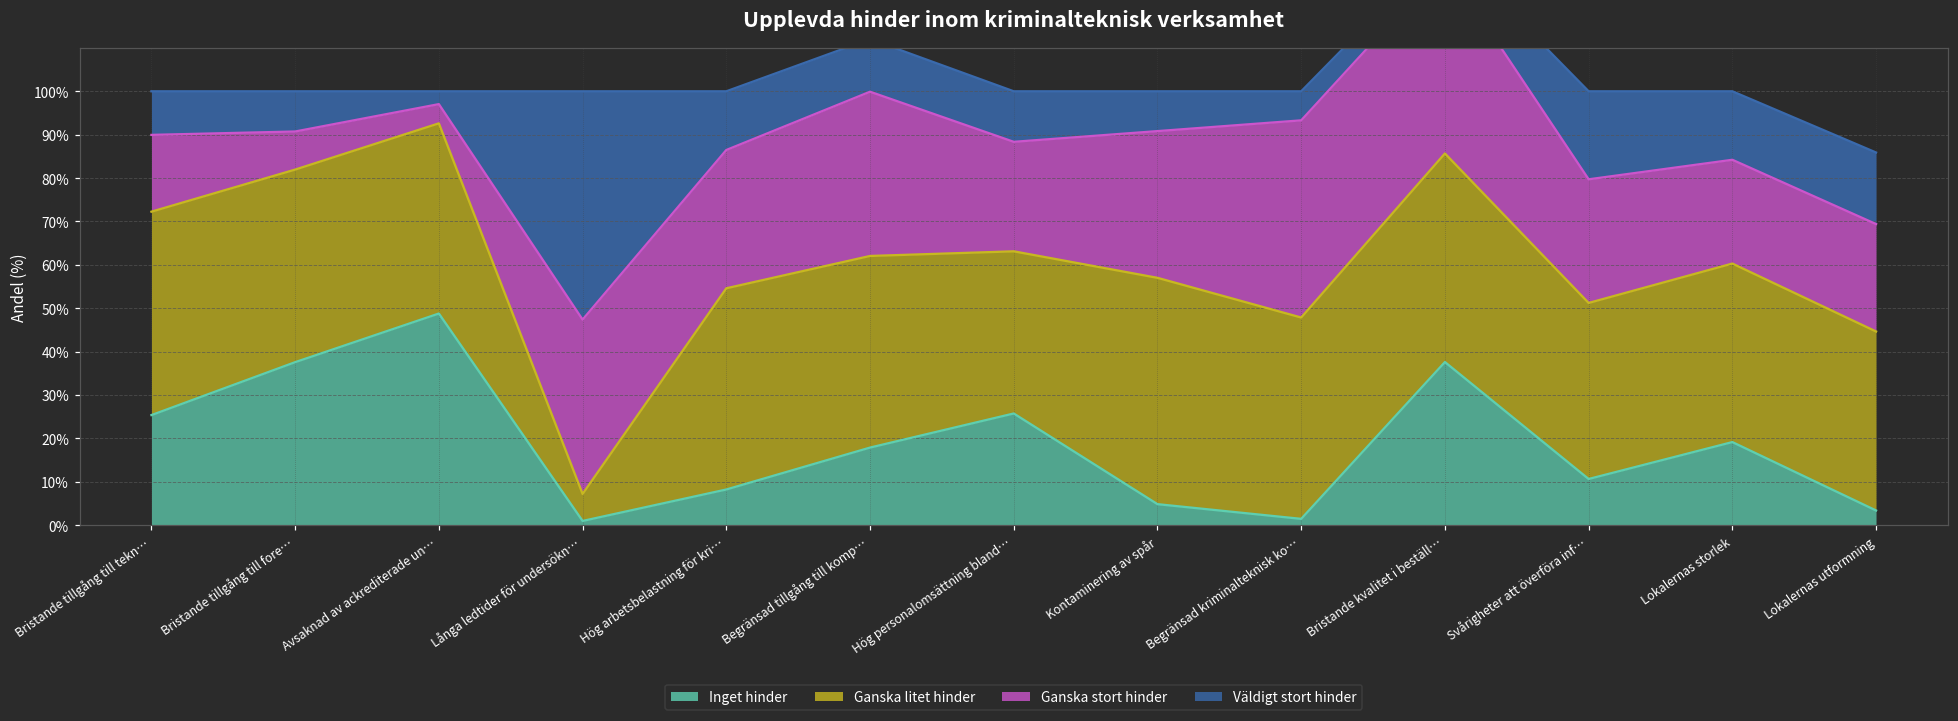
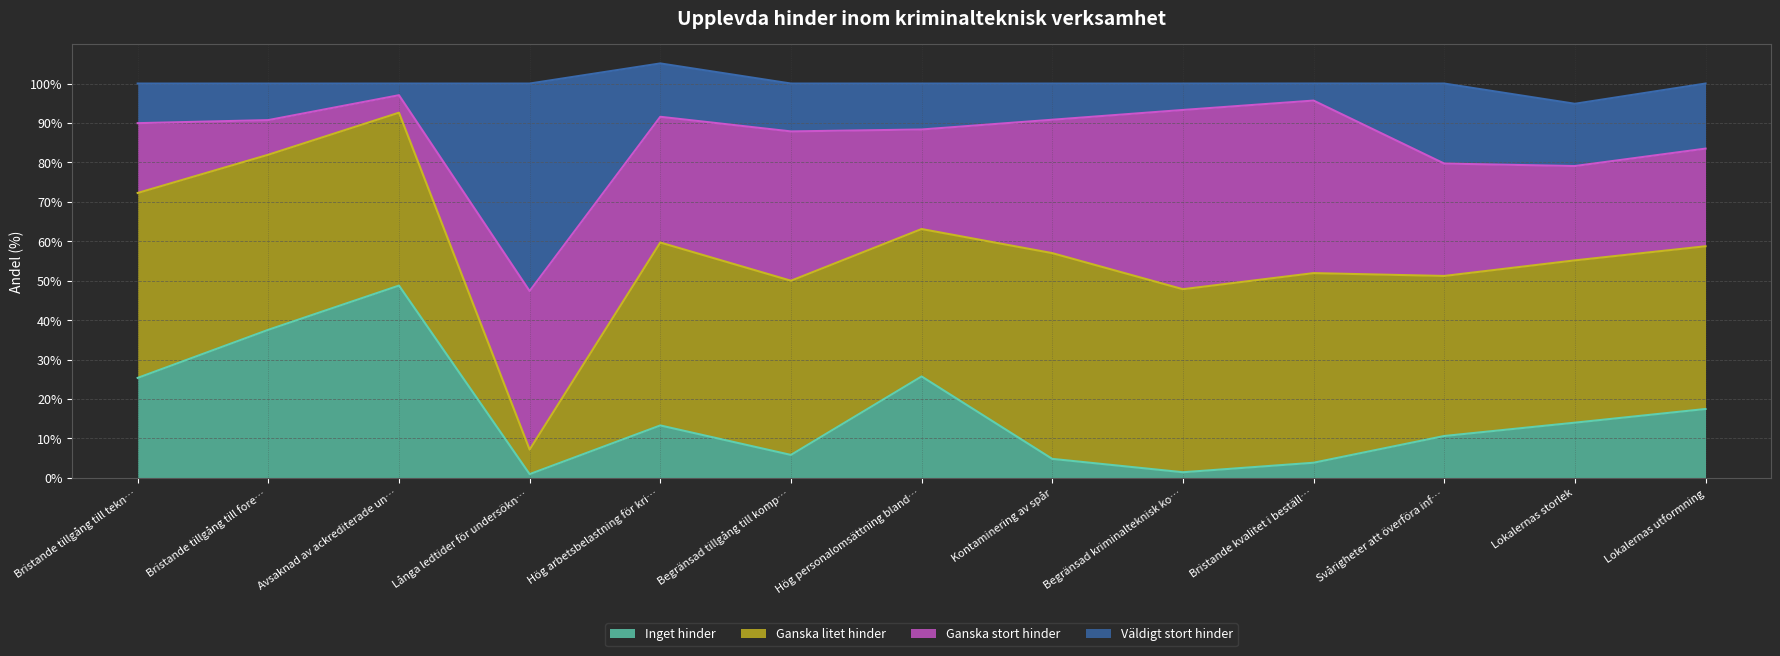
Inget hinder, Hög arbetsbelastning för kri…: 8% -> 13%
Inget hinder, Begränsad tillgång till komp…: 18% -> 6%
Inget hinder, Bristande kvalitet i beställ…: 38% -> 4%
Inget hinder, Lokalernas storlek: 19% -> 14%
Inget hinder, Lokalernas utformning: 3% -> 17%
